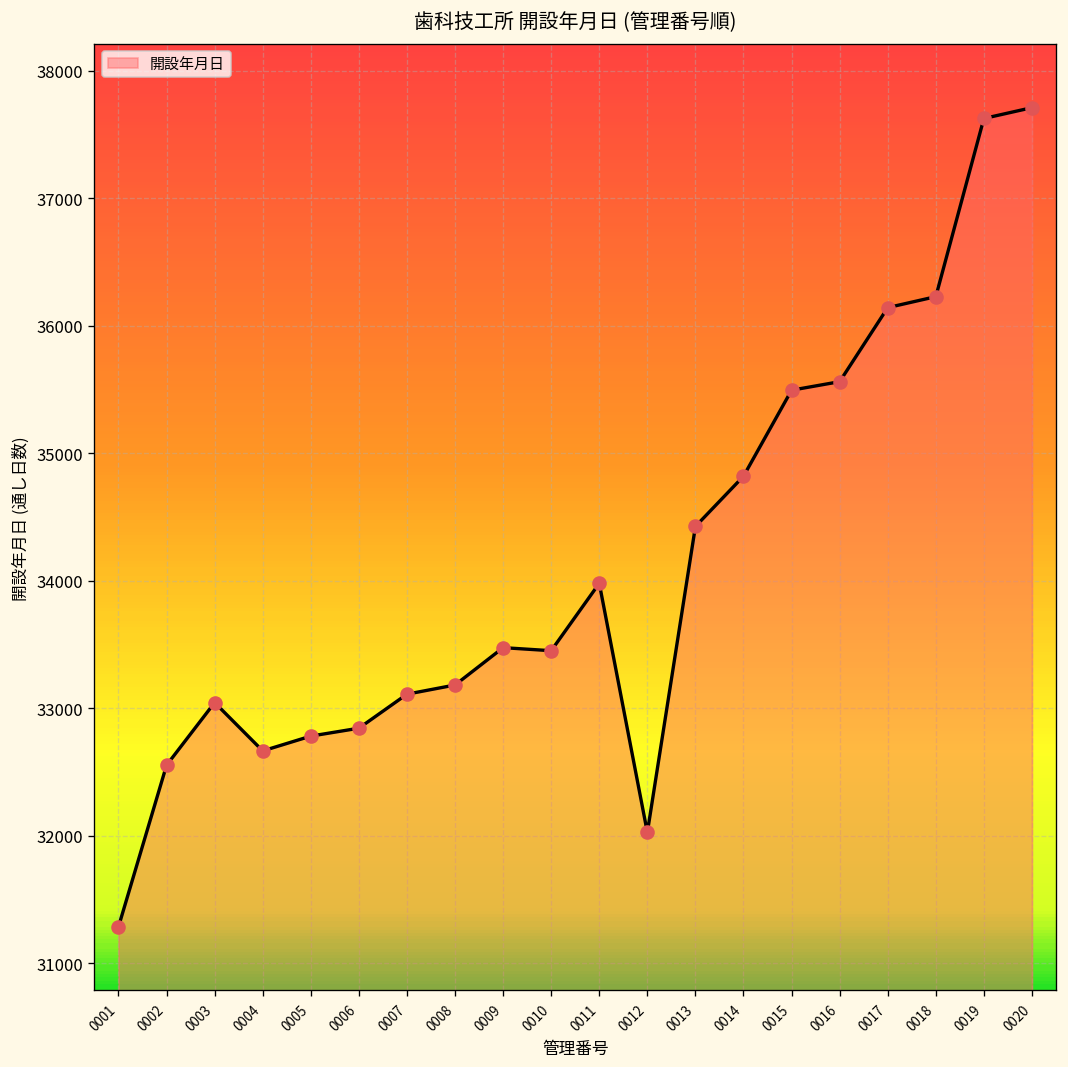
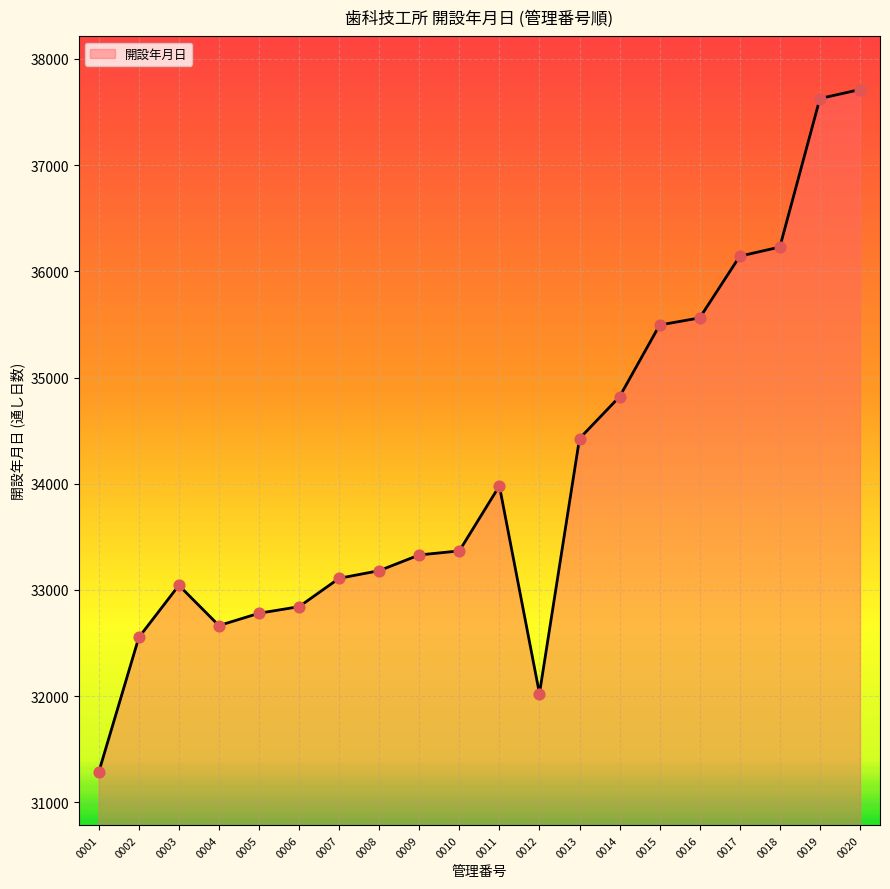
0009: 33480 -> 33330
0010: 33450 -> 33370
